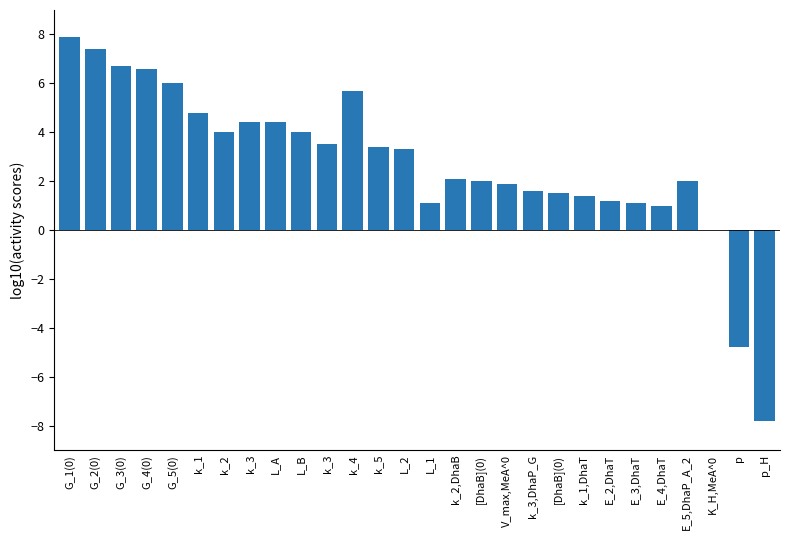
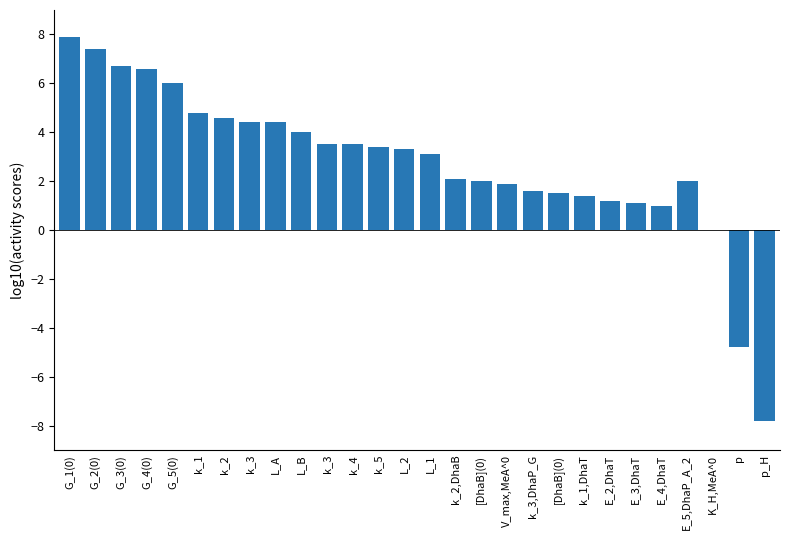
k_2: 4.0 -> 4.6
k_4: 5.7 -> 3.5
L_1: 1.1 -> 3.1
